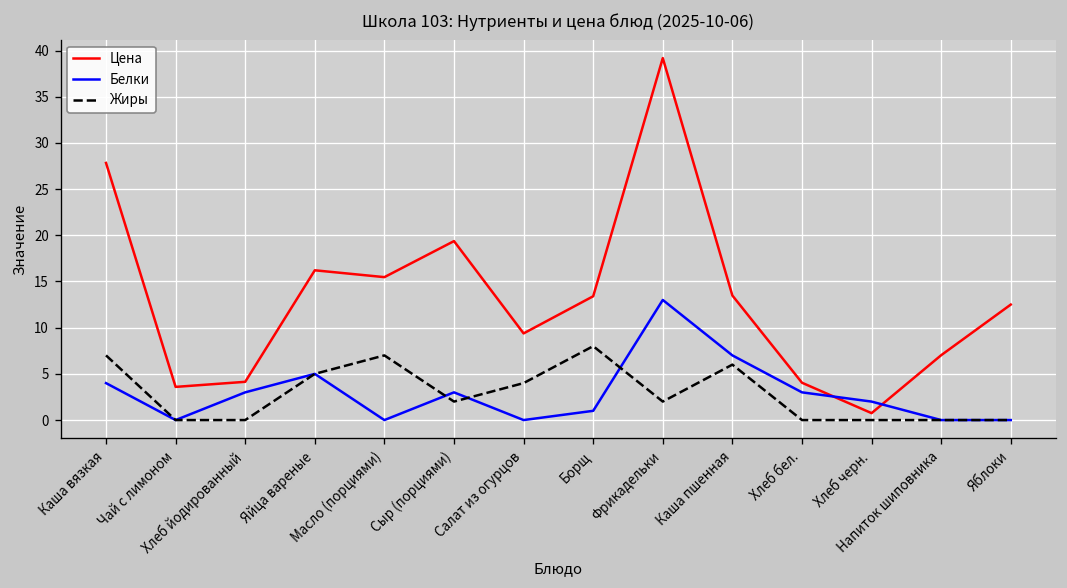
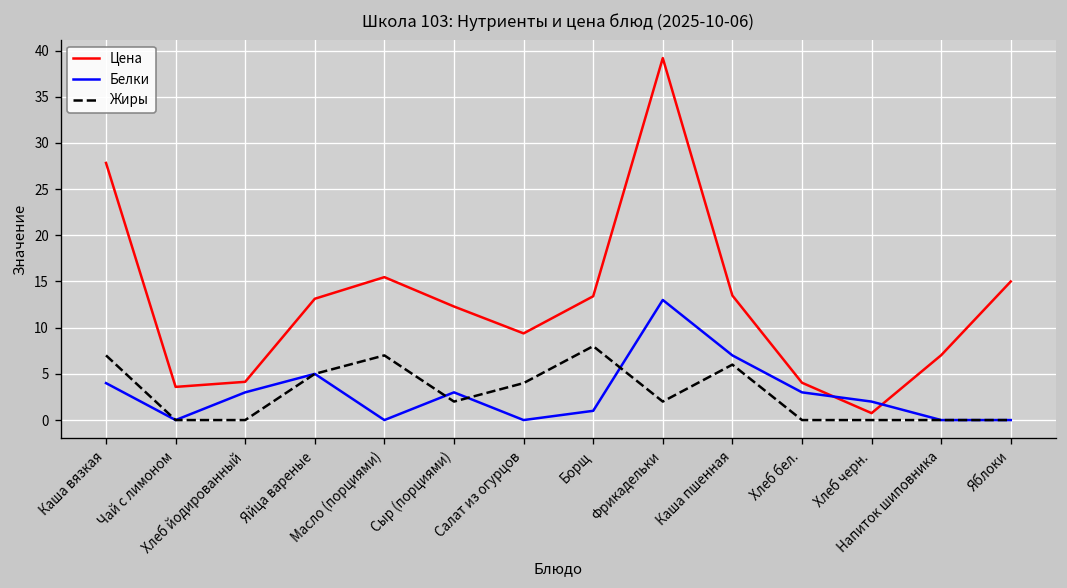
Цена, Яйца вареные: 16 -> 13
Цена, Сыр (порциями): 19 -> 12
Цена, Яблоки: 13 -> 15
